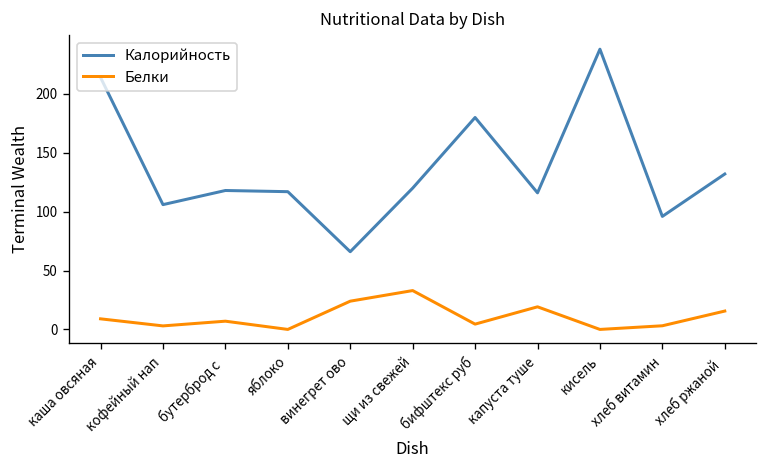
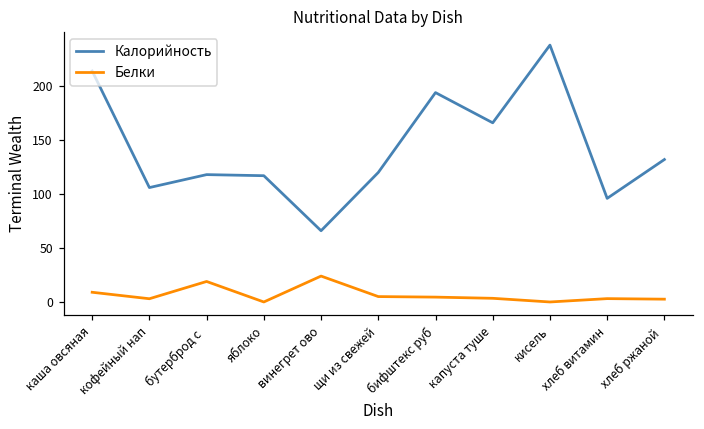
Белки, бутерброд с: 10 -> 20
Белки, щи из свежей: 30 -> 10
Калорийность, бифштекс руб: 180 -> 190
Калорийность, капуста туше: 120 -> 170
Белки, капуста туше: 20 -> 0
Белки, хлеб ржаной: 20 -> 0
